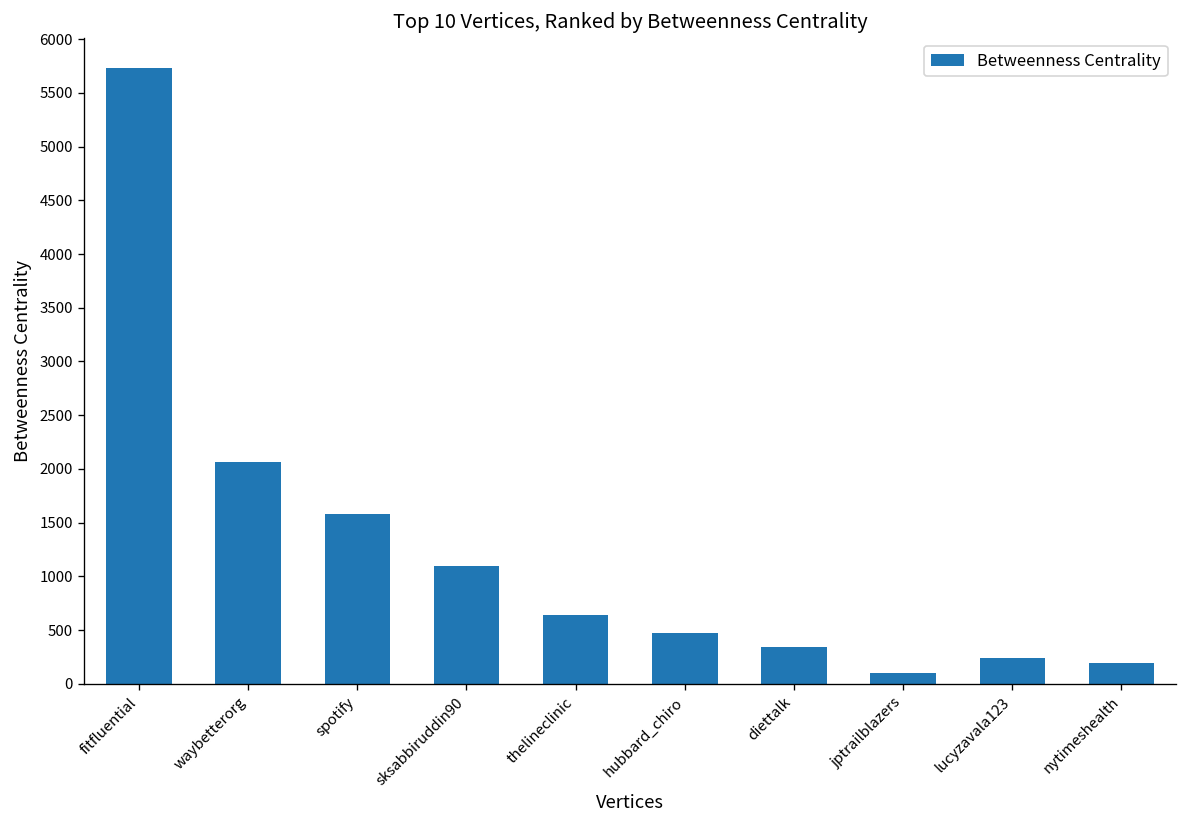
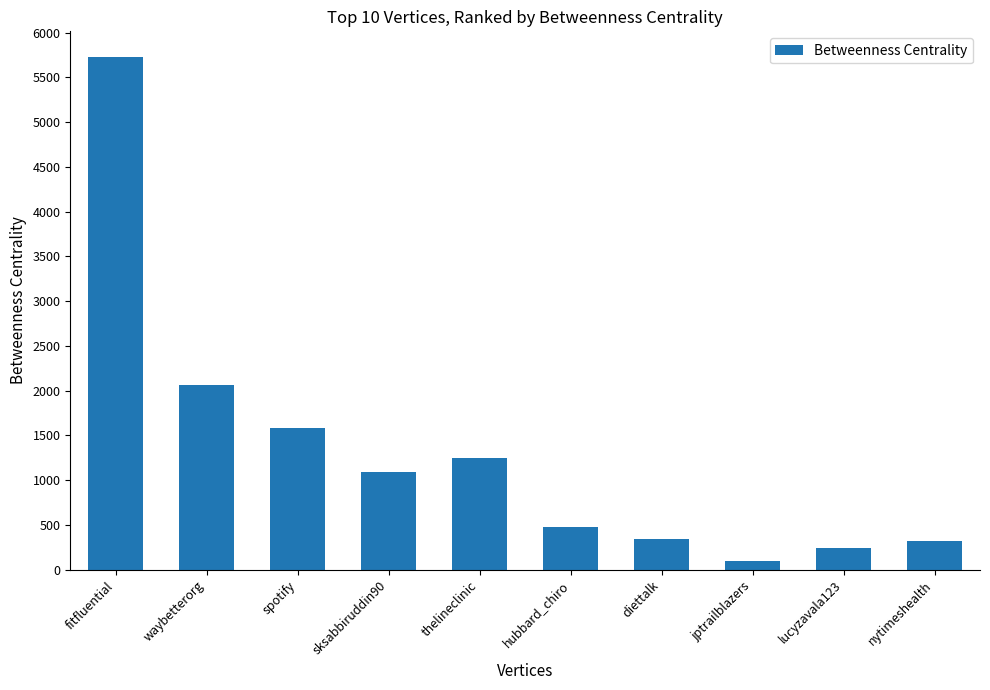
thelineclinic: 600 -> 1200
nytimeshealth: 200 -> 300
